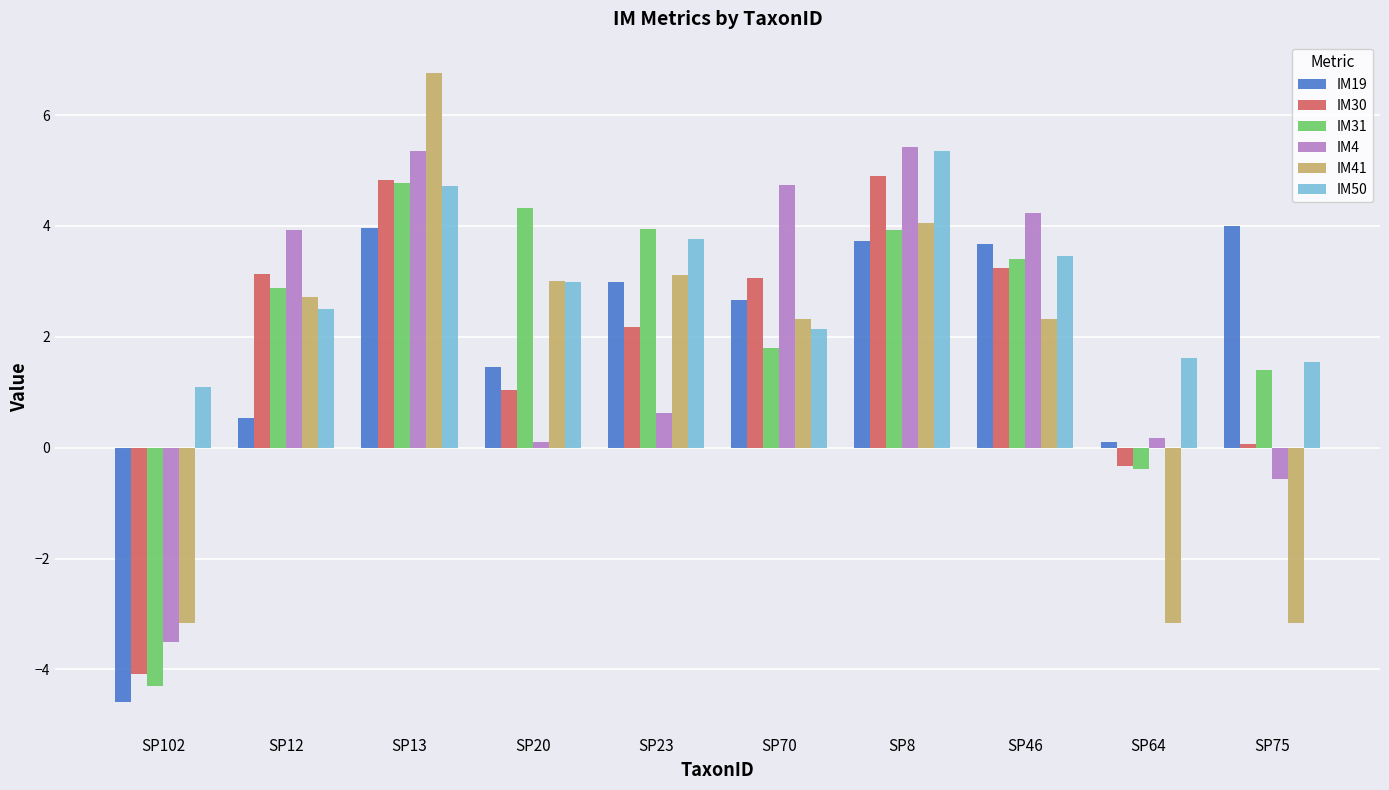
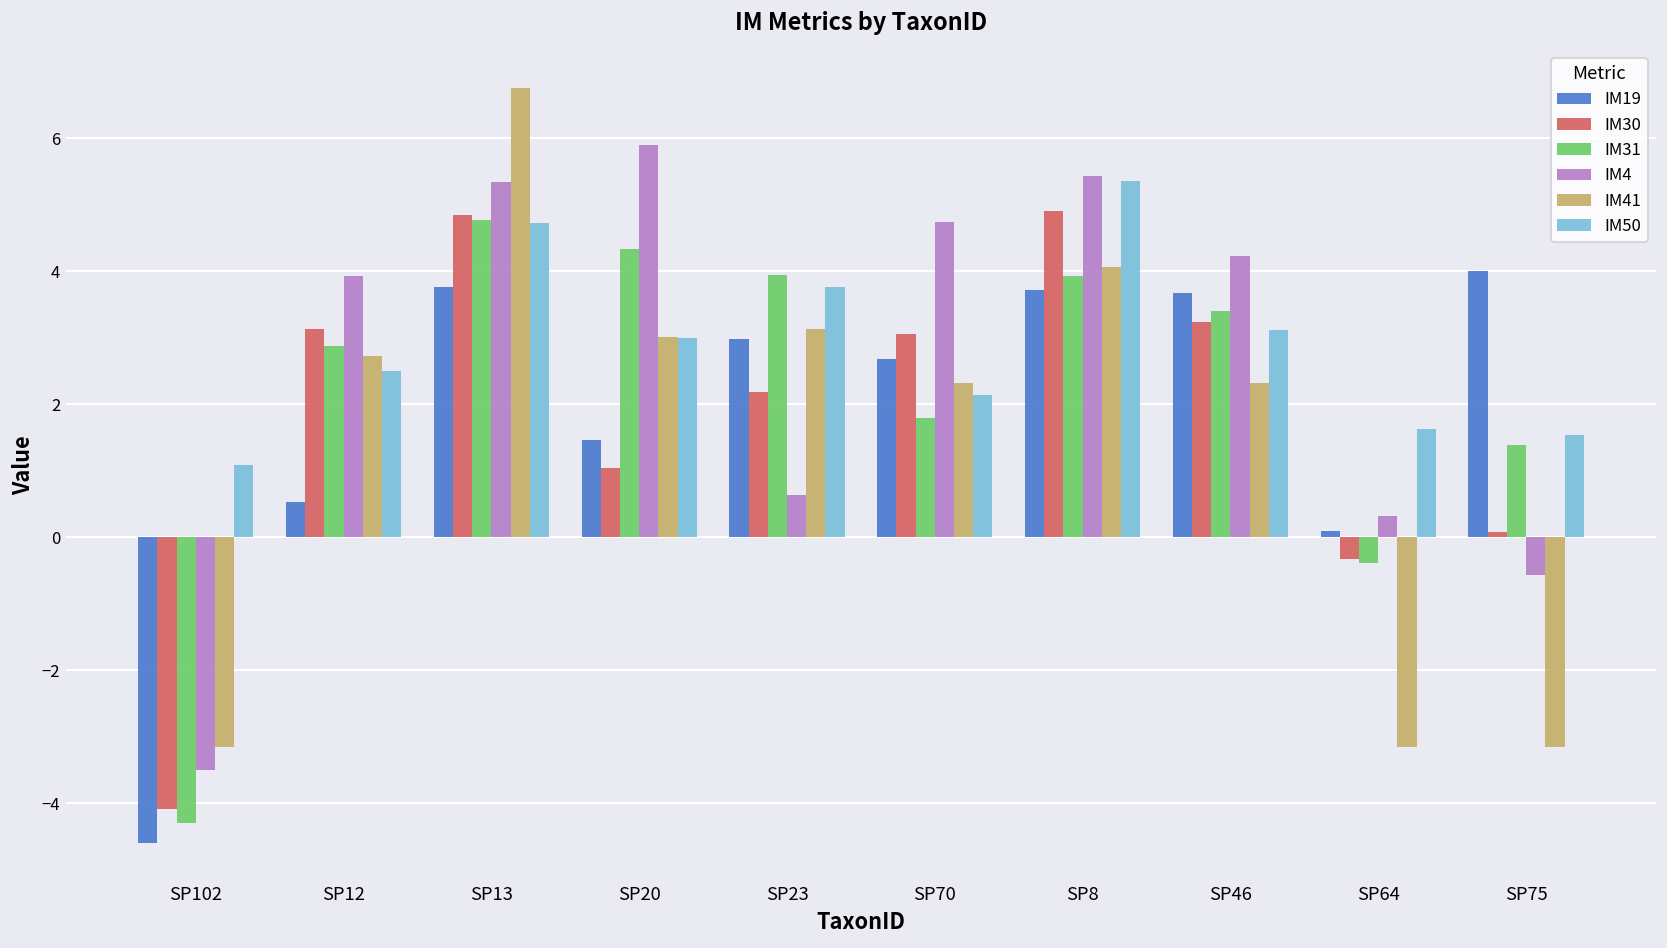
IM19, SP13: 4.0 -> 3.8
IM4, SP20: 0.1 -> 5.9
IM50, SP46: 3.5 -> 3.1
IM4, SP64: 0.2 -> 0.3
